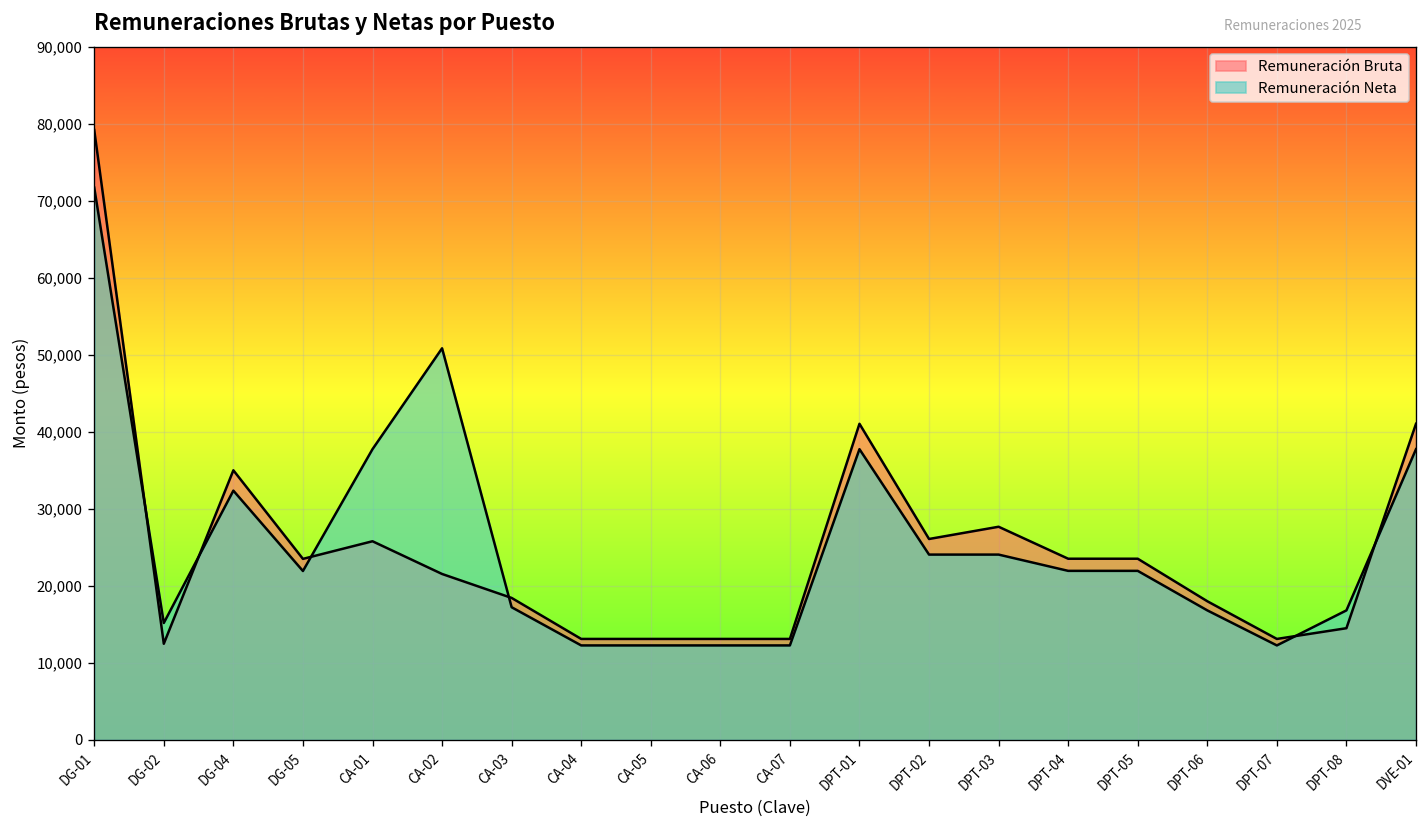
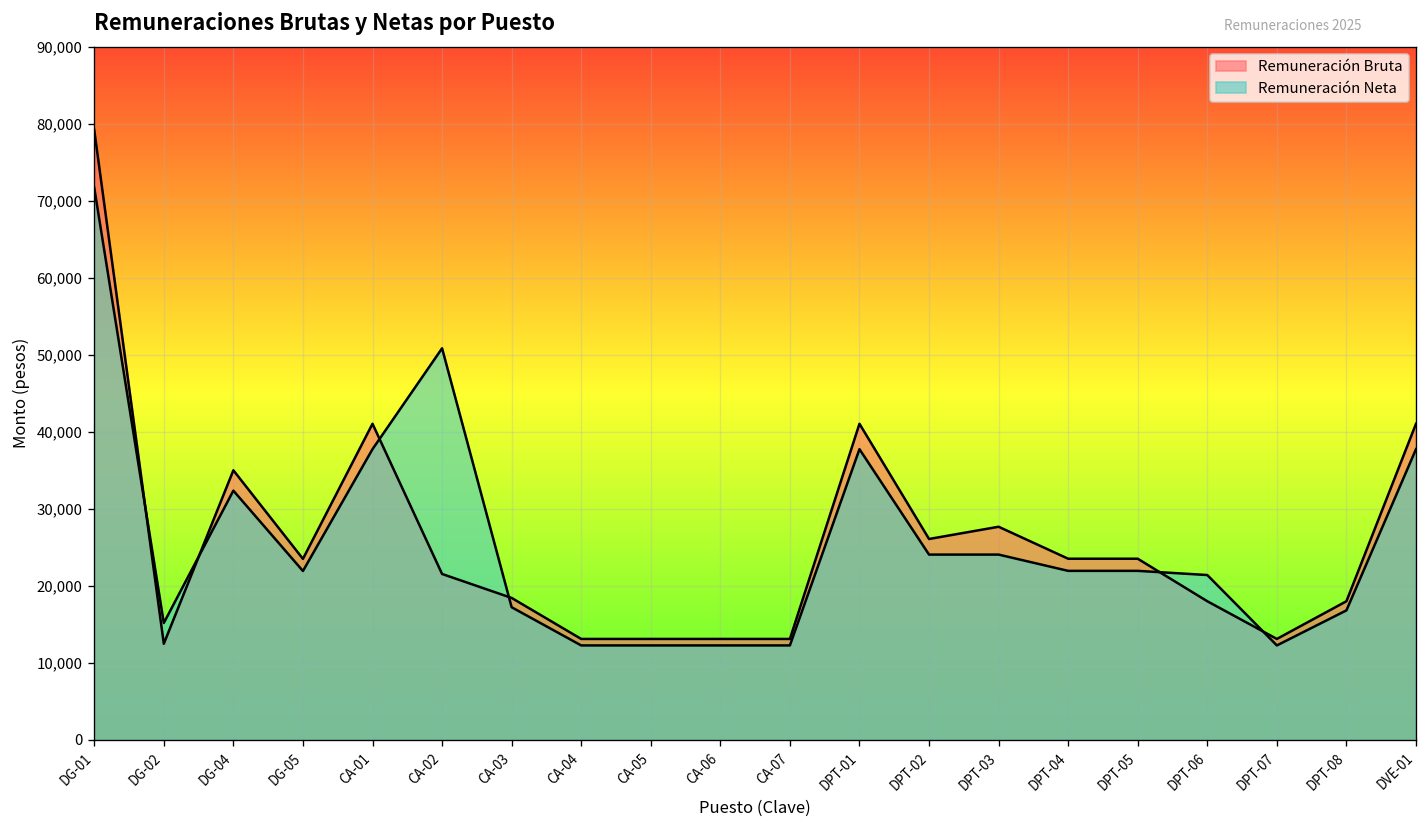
Remuneración Bruta, CA-01: 26,000 -> 41,000
Remuneración Neta, DPT-06: 17,000 -> 21,000
Remuneración Bruta, DPT-08: 14,000 -> 18,000
